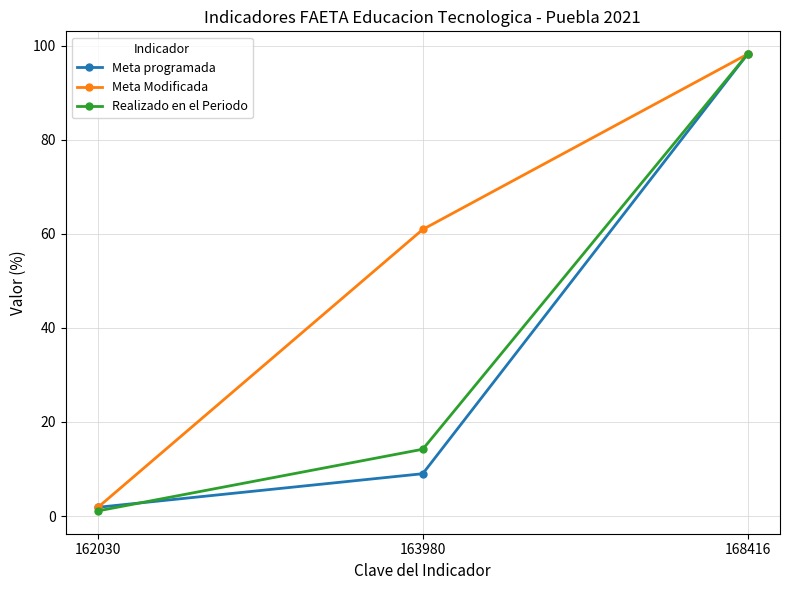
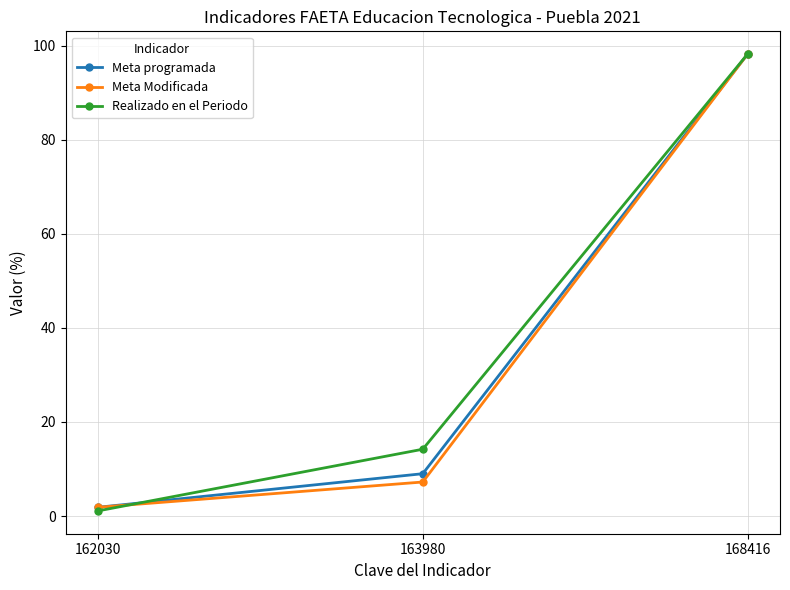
Meta Modificada, 163980: 61 -> 7
